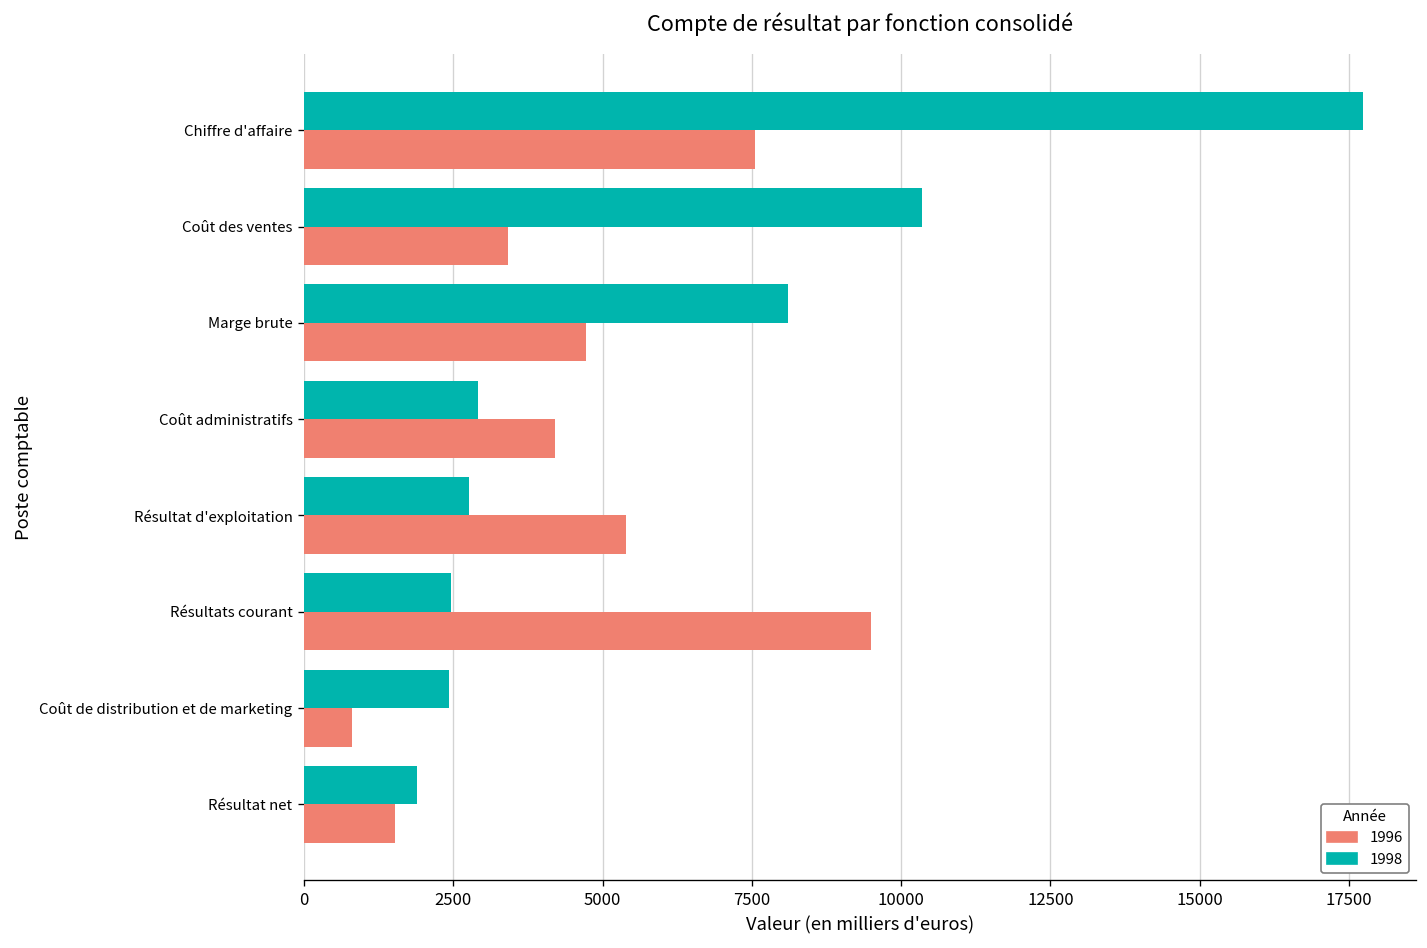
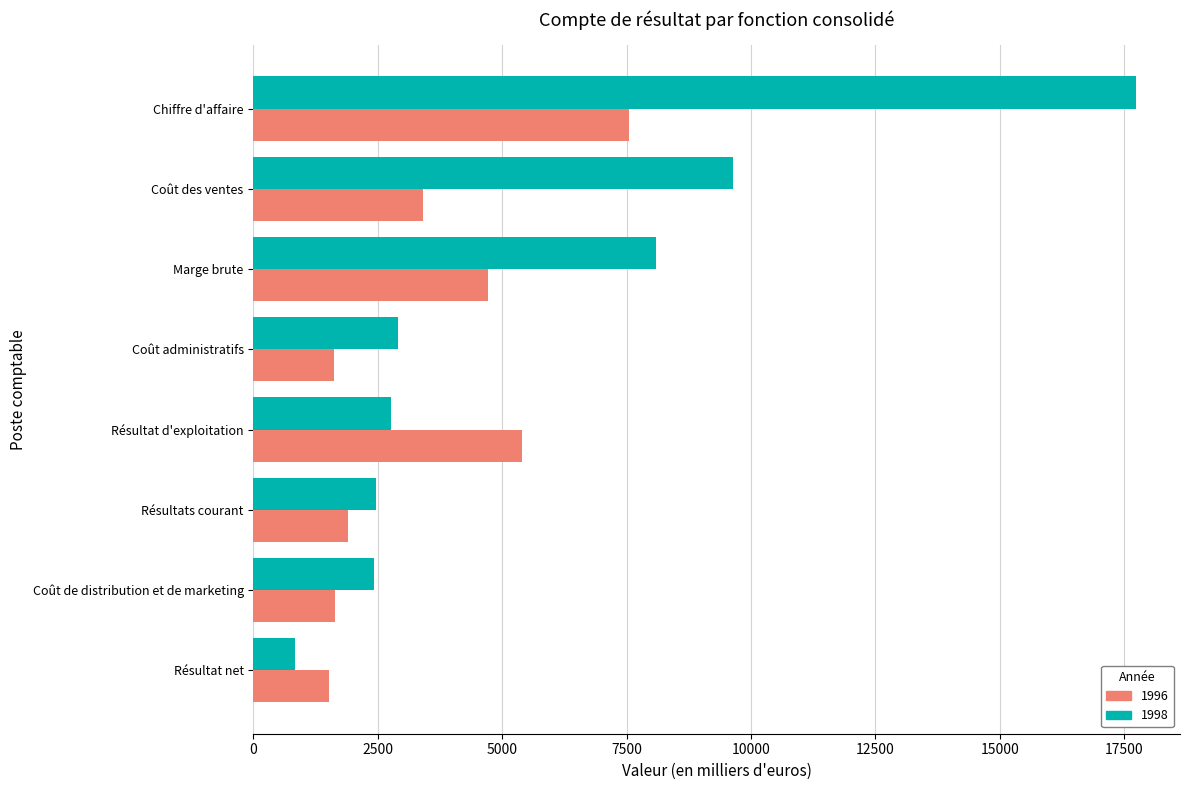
1998, Coût des ventes: 10400 -> 9600
1996, Coût administratifs: 4200 -> 1600
1996, Résultats courant: 9500 -> 1900
1996, Coût de distribution et de marketing: 800 -> 1600
1998, Résultat net: 1900 -> 800
